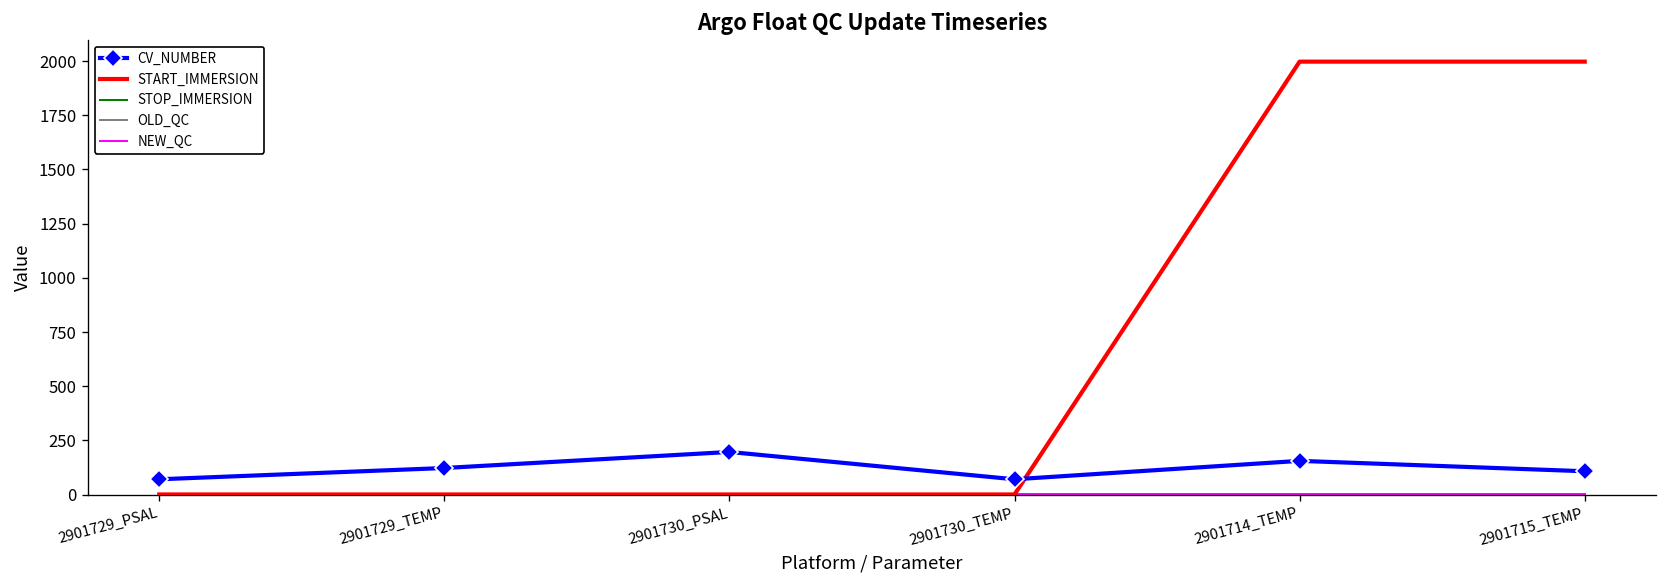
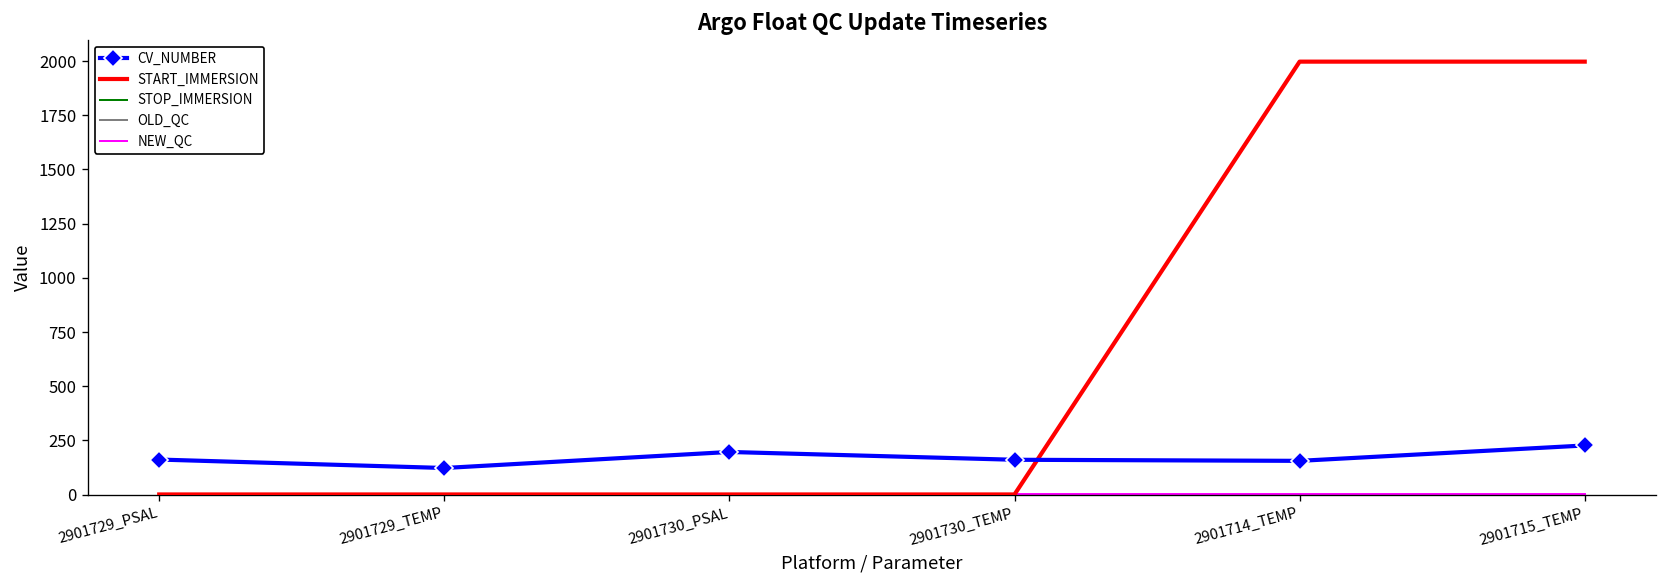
CV_NUMBER, 2901729_PSAL: 70 -> 160
CV_NUMBER, 2901730_TEMP: 70 -> 160
CV_NUMBER, 2901715_TEMP: 110 -> 230
